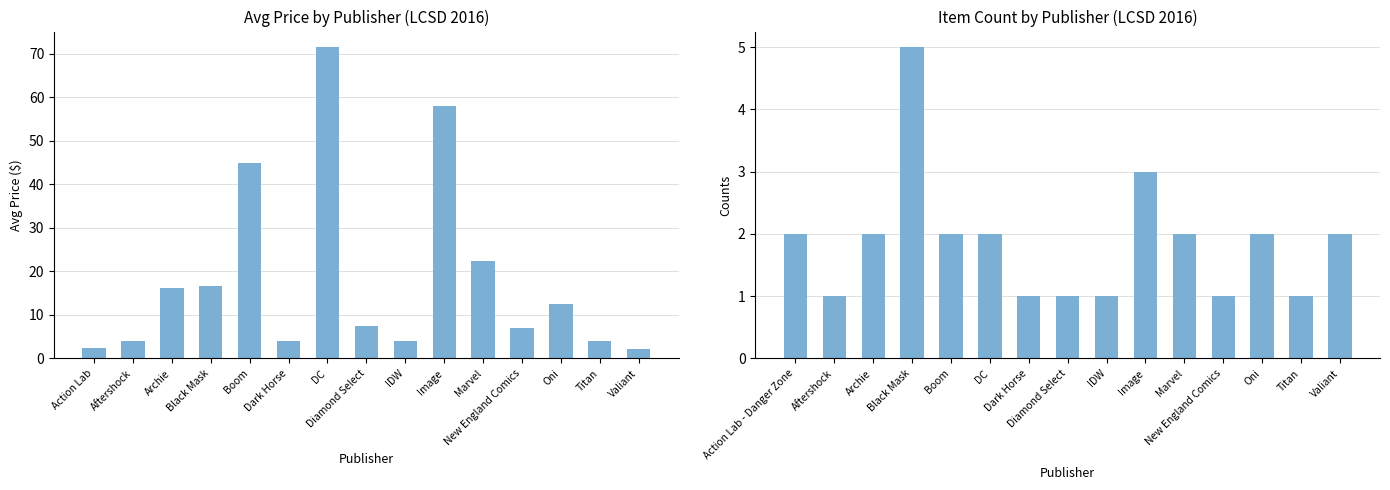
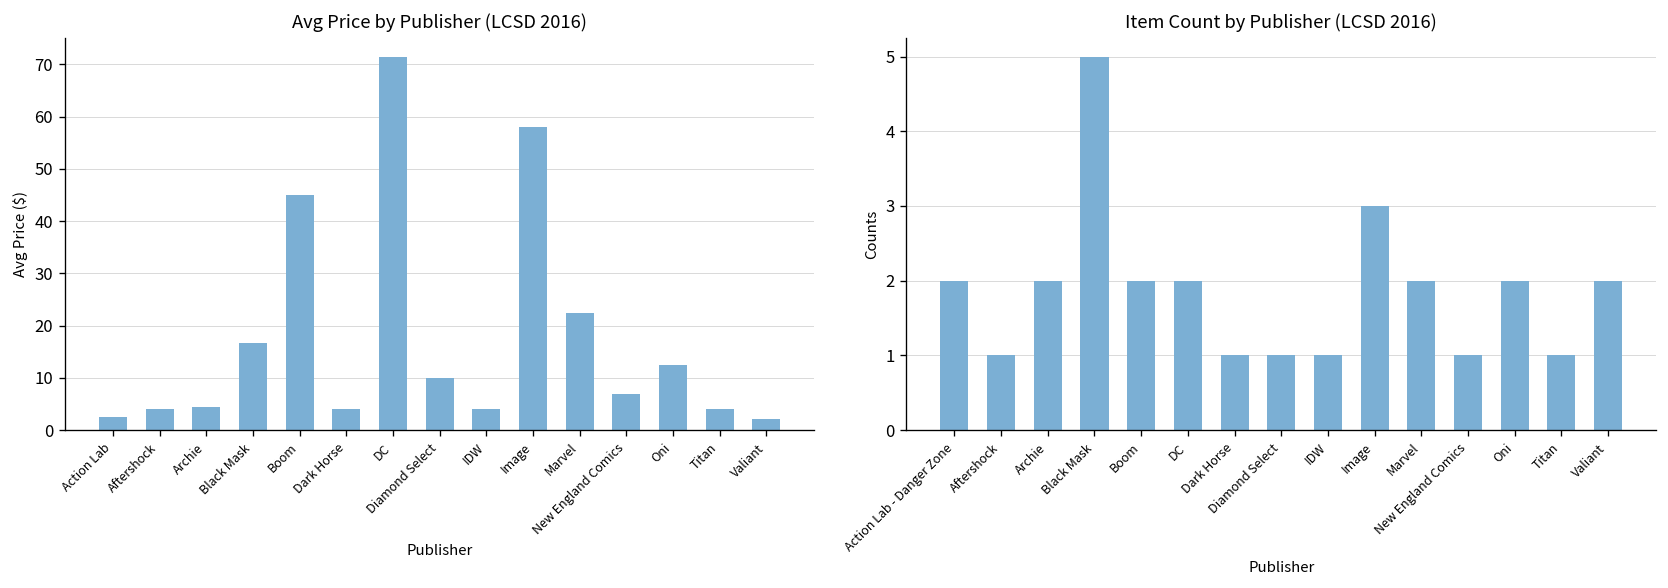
Avg Price by Publisher (LCSD 2016), Archie: 16 -> 4
Avg Price by Publisher (LCSD 2016), Diamond Select: 7 -> 10
